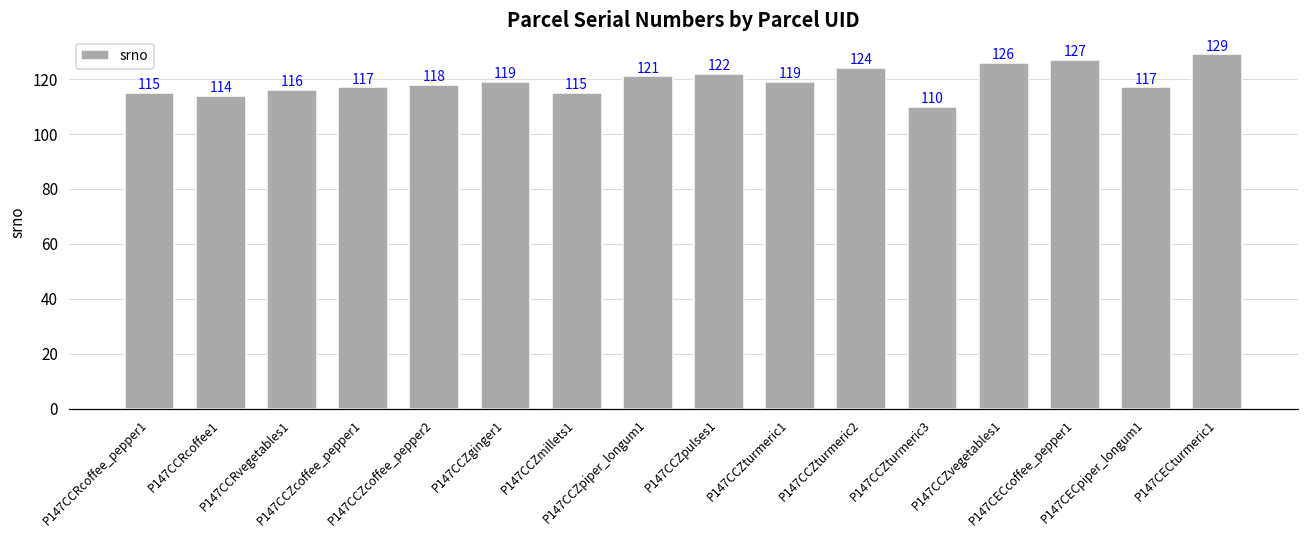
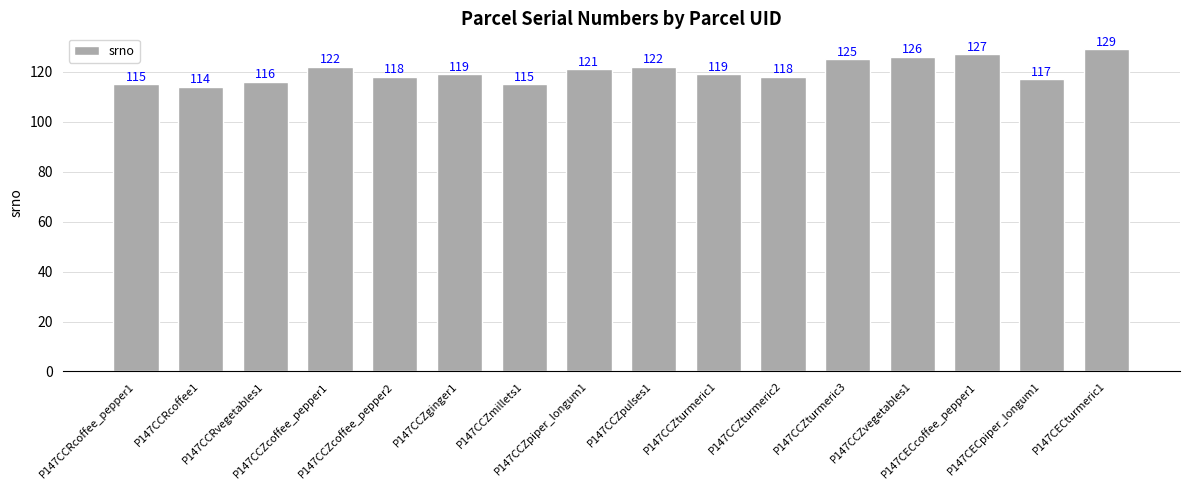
P147CCZcoffee_pepper1: 117 -> 122
P147CCZturmeric2: 124 -> 118
P147CCZturmeric3: 110 -> 125
